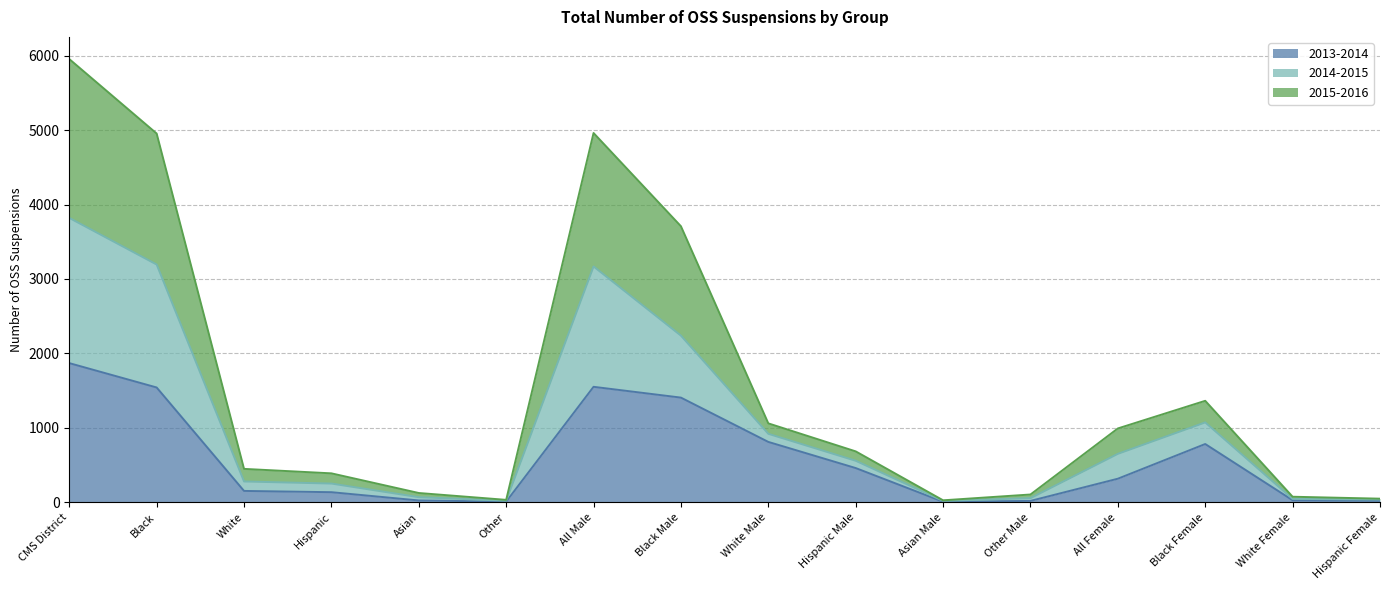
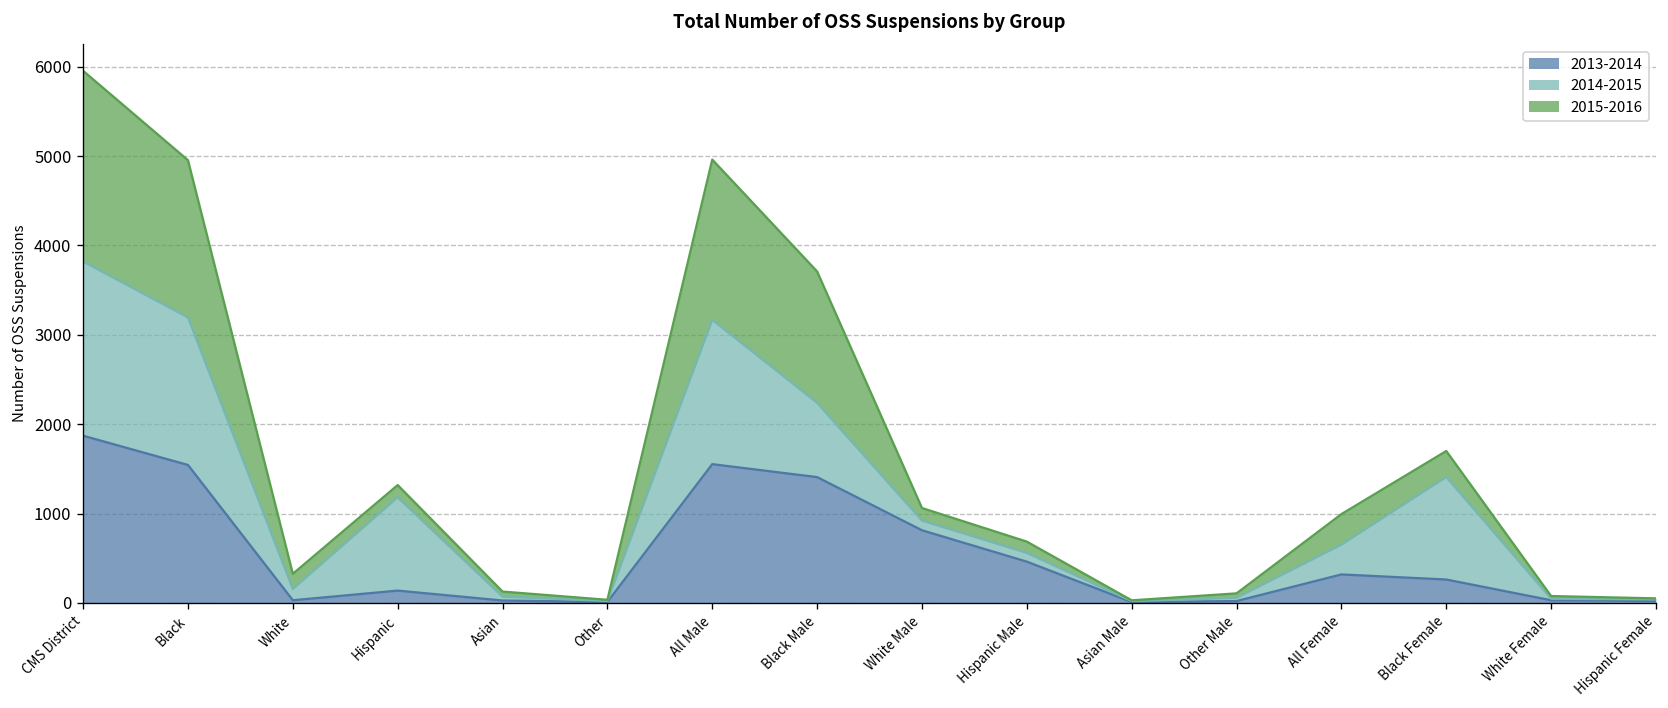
2013-2014, White: 200 -> 0
2014-2015, Hispanic: 100 -> 1000
2013-2014, Black Female: 800 -> 300
2014-2015, Black Female: 300 -> 1100
